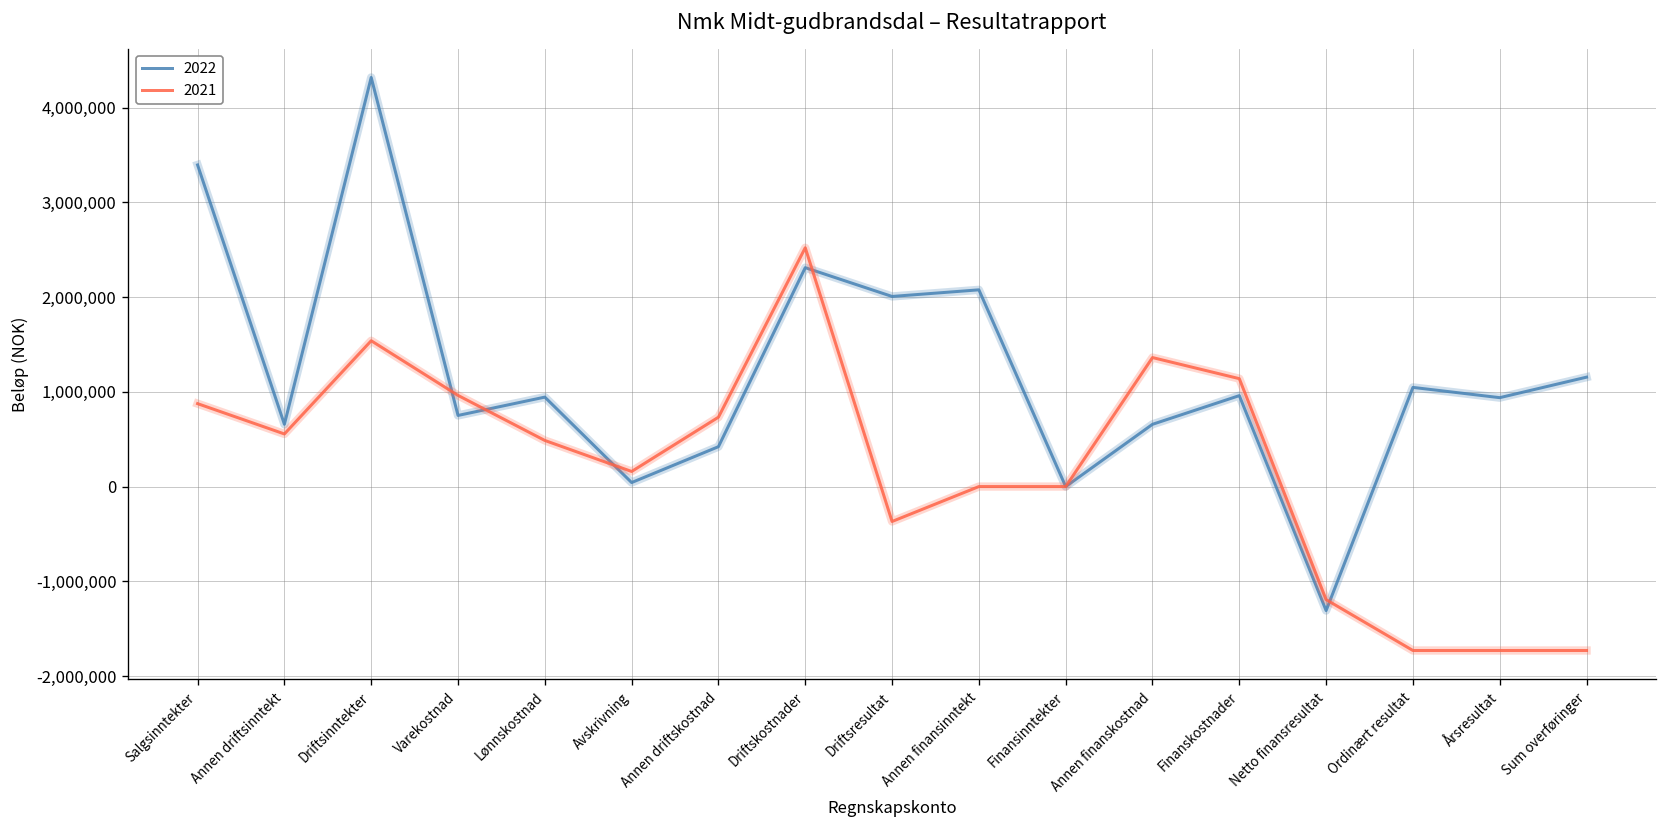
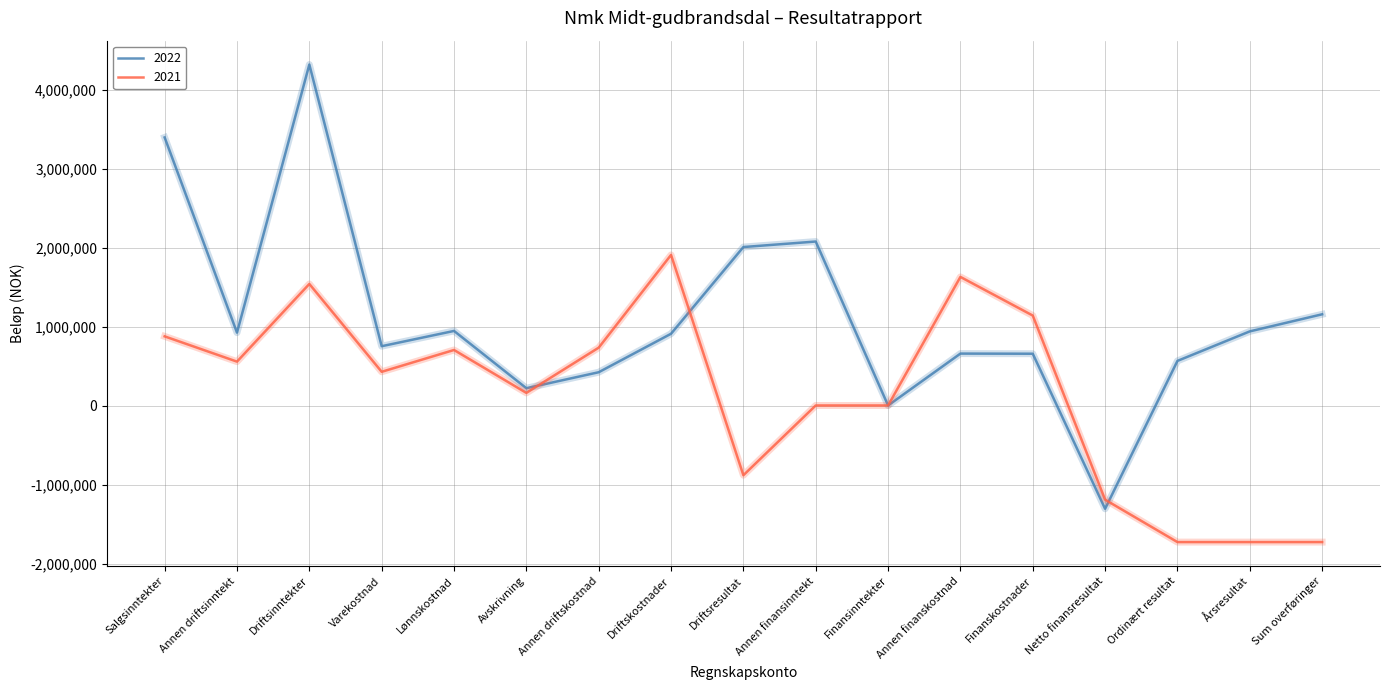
2022, Annen driftsinntekt: 700,000 -> 900,000
2021, Varekostnad: 1,000,000 -> 400,000
2021, Lønnskostnad: 500,000 -> 700,000
2022, Avskrivning: 0 -> 200,000
2022, Driftskostnader: 2,300,000 -> 900,000
2021, Driftskostnader: 2,500,000 -> 1,900,000
2021, Driftsresultat: -400,000 -> -900,000
2021, Annen finanskostnad: 1,400,000 -> 1,600,000
2022, Finanskostnader: 1,000,000 -> 700,000
2022, Ordinært resultat: 1,000,000 -> 600,000
